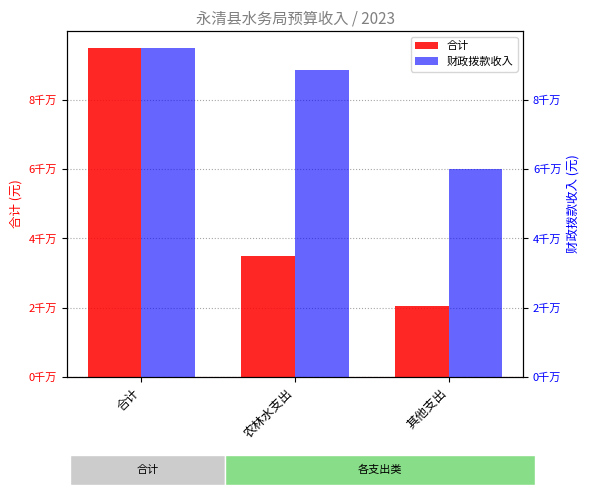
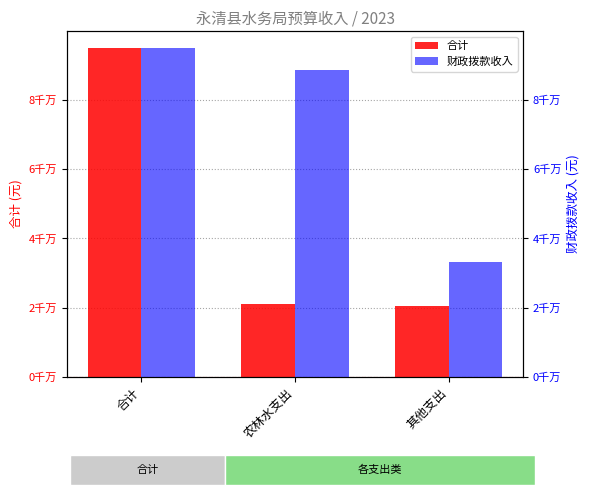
合计, 农林水支出: 3.5千万 -> 2.1千万
财政拨款收入, 其他支出: 6.0千万 -> 3.3千万
